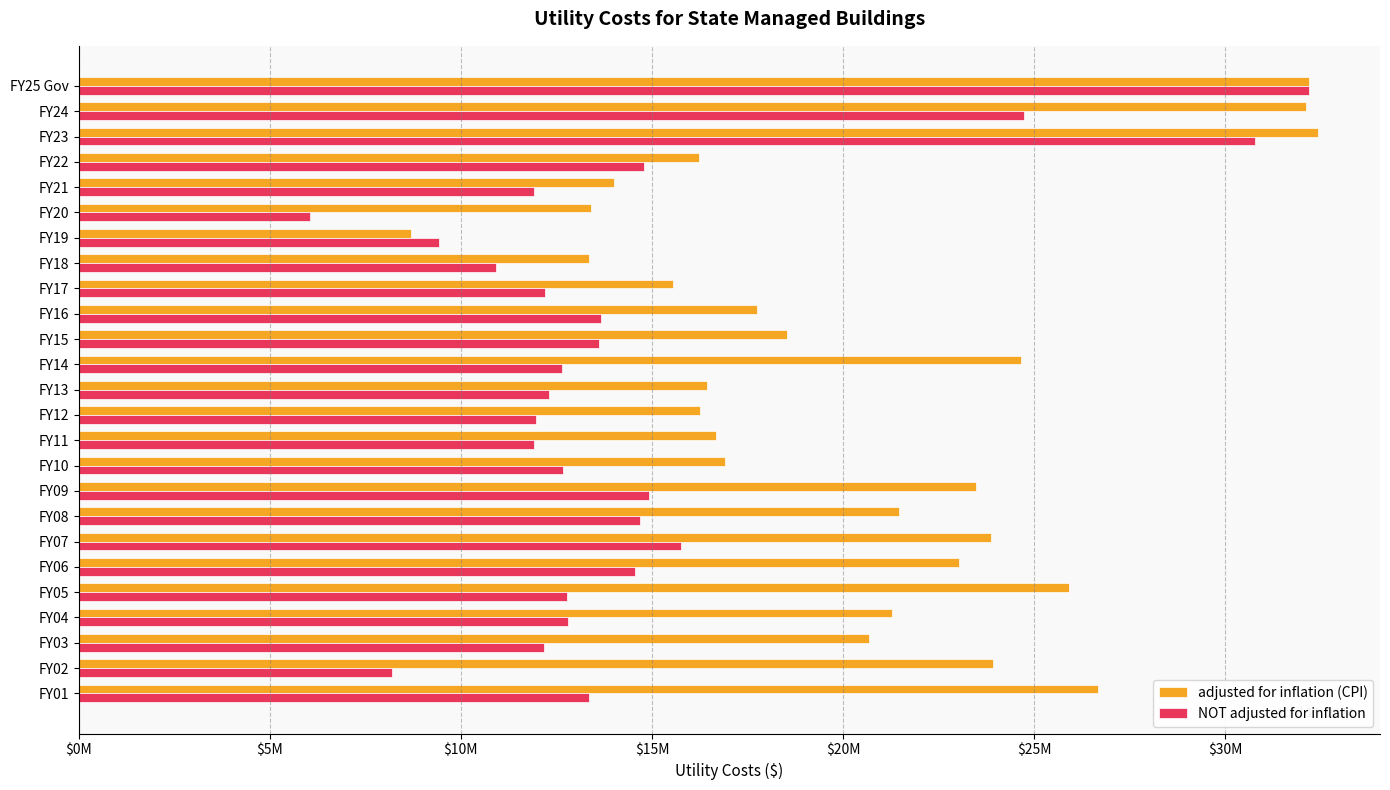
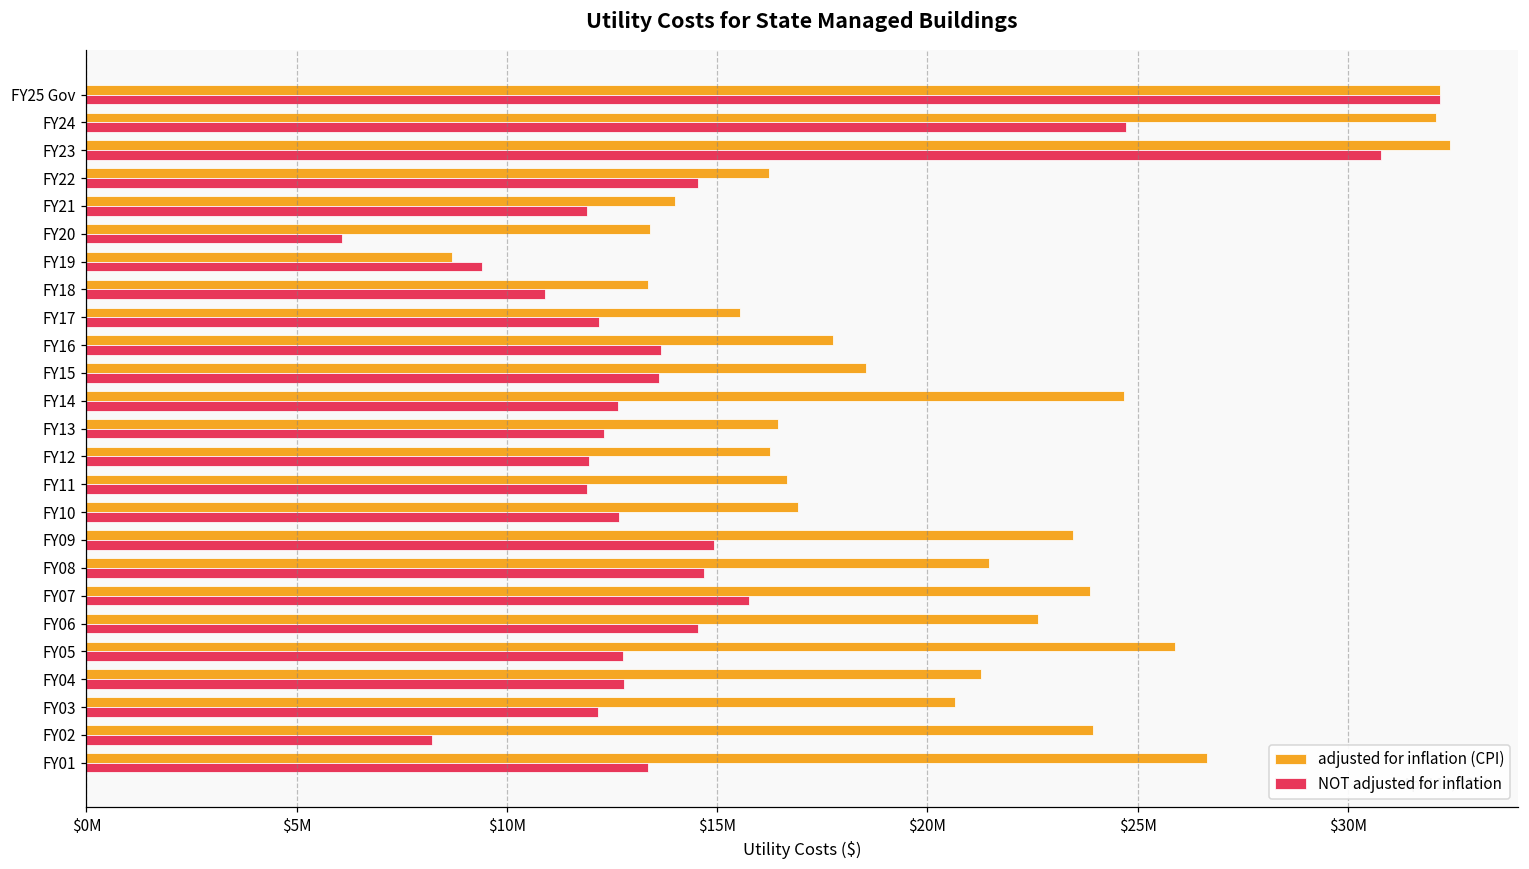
NOT adjusted for inflation, FY22: $14800000 -> $14500000
adjusted for inflation (CPI), FY06: $23000000 -> $22600000
